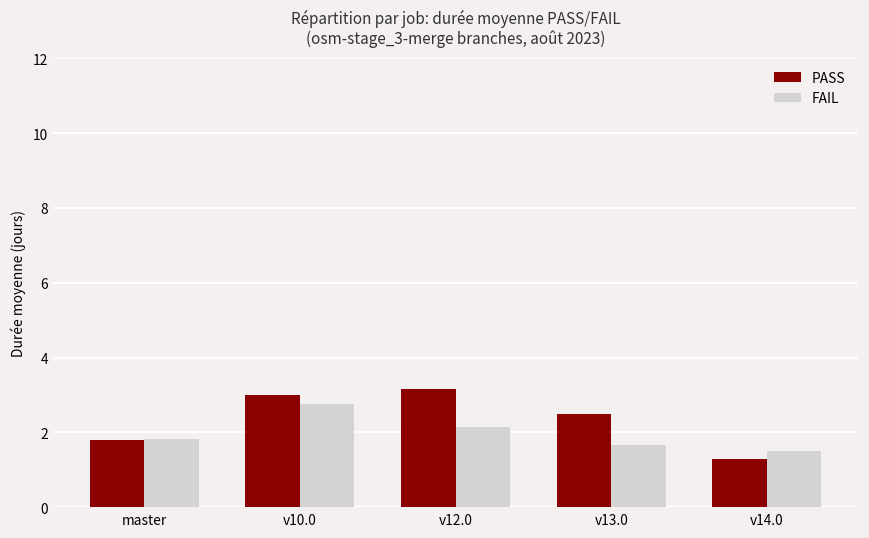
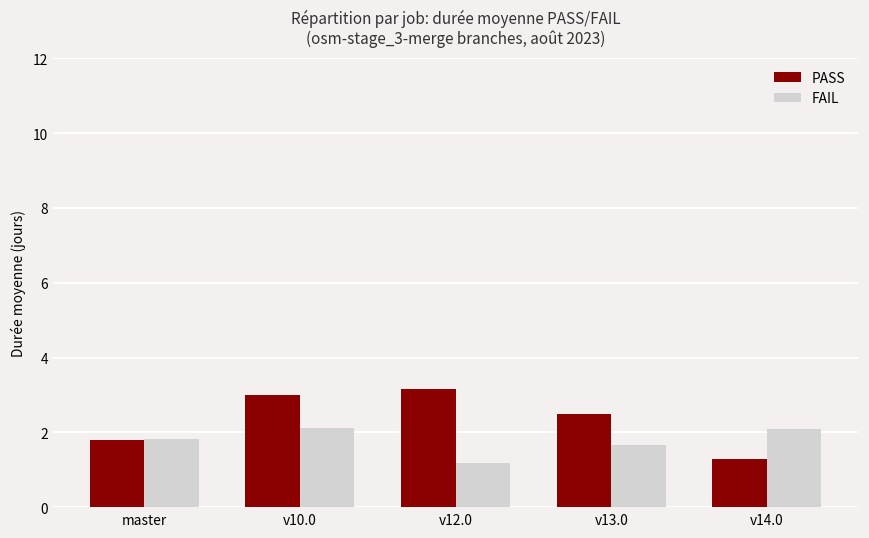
FAIL, v10.0: 2.8 -> 2.1
FAIL, v12.0: 2.2 -> 1.2
FAIL, v14.0: 1.5 -> 2.1
